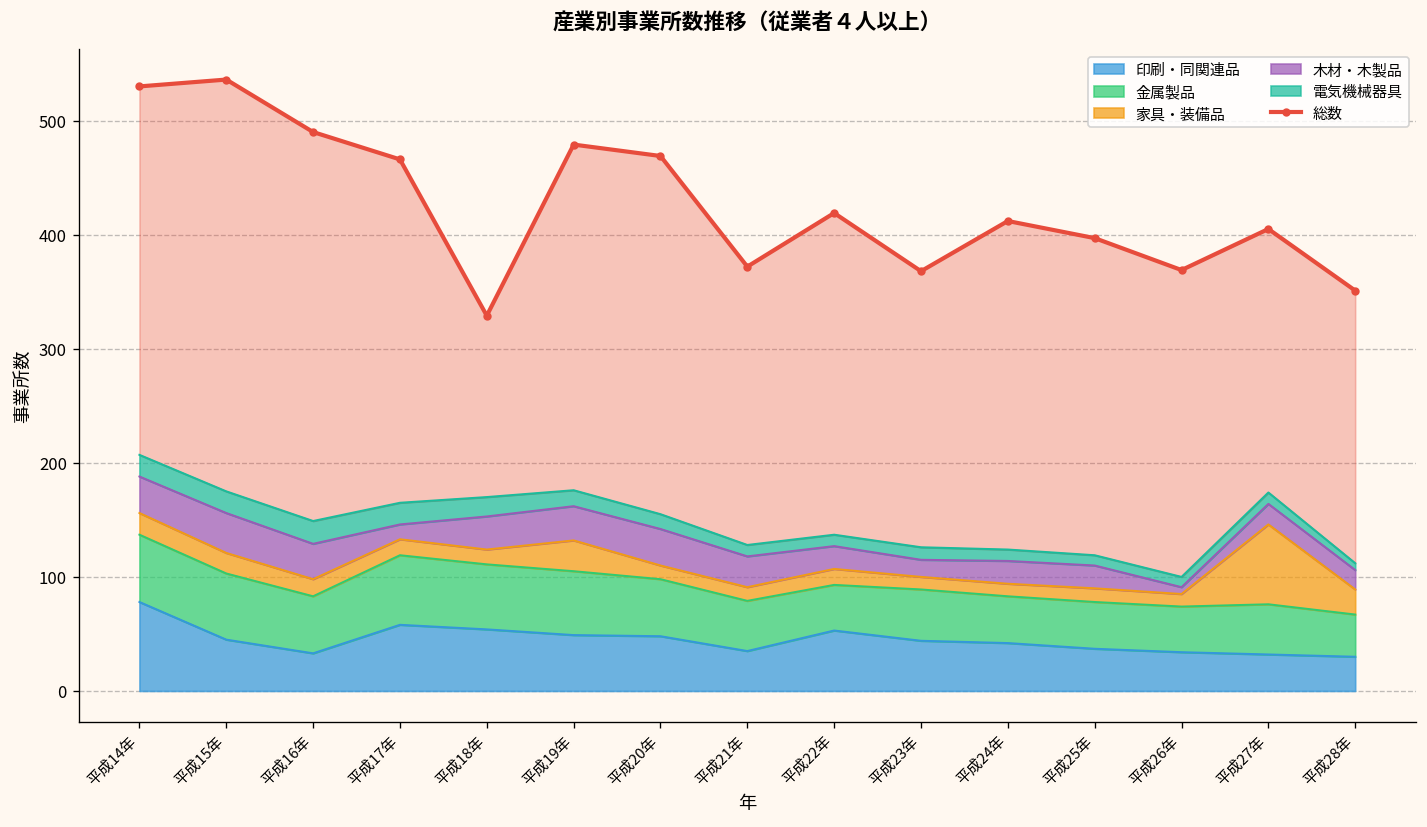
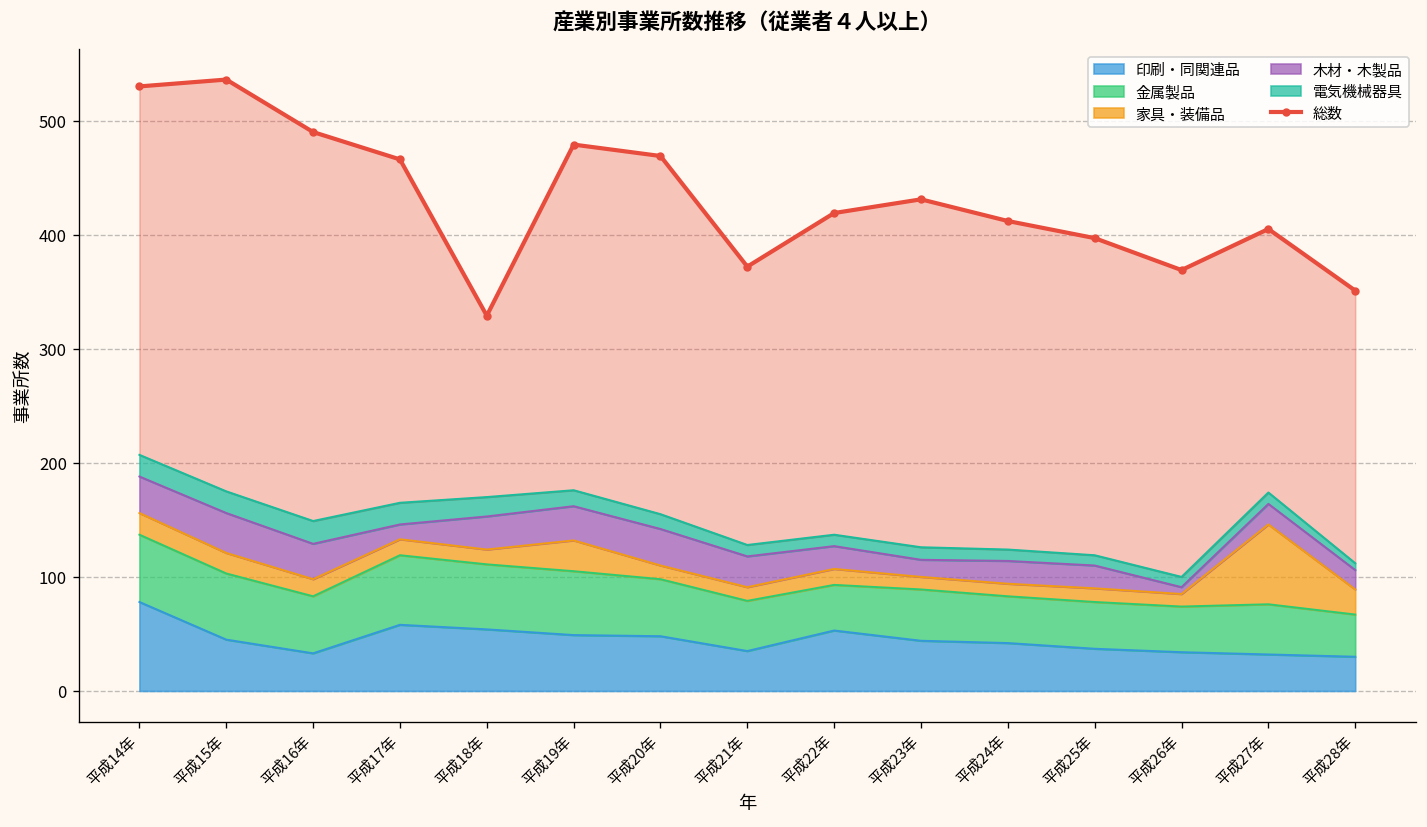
総数, 平成23年: 370 -> 430
